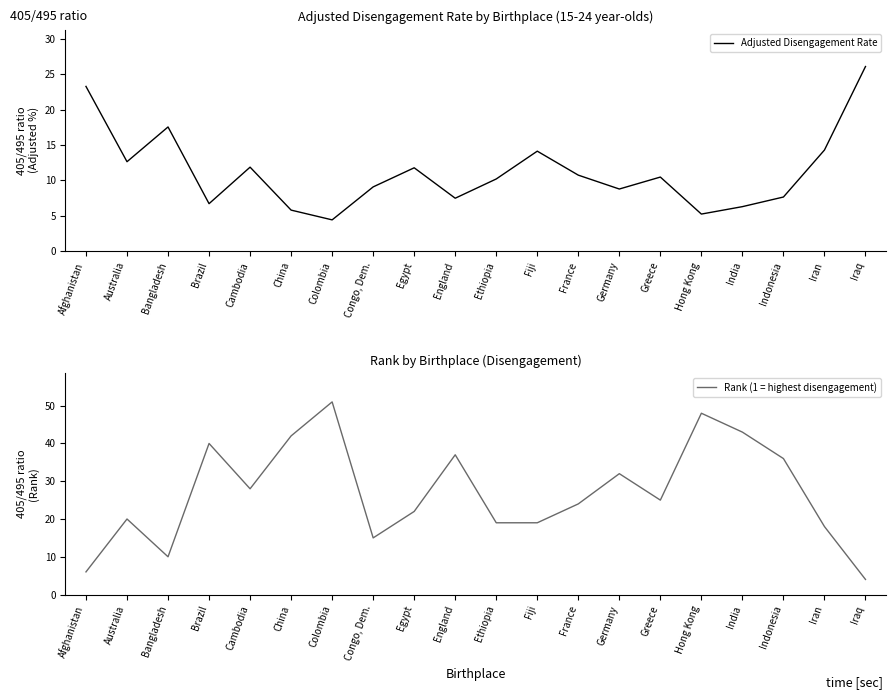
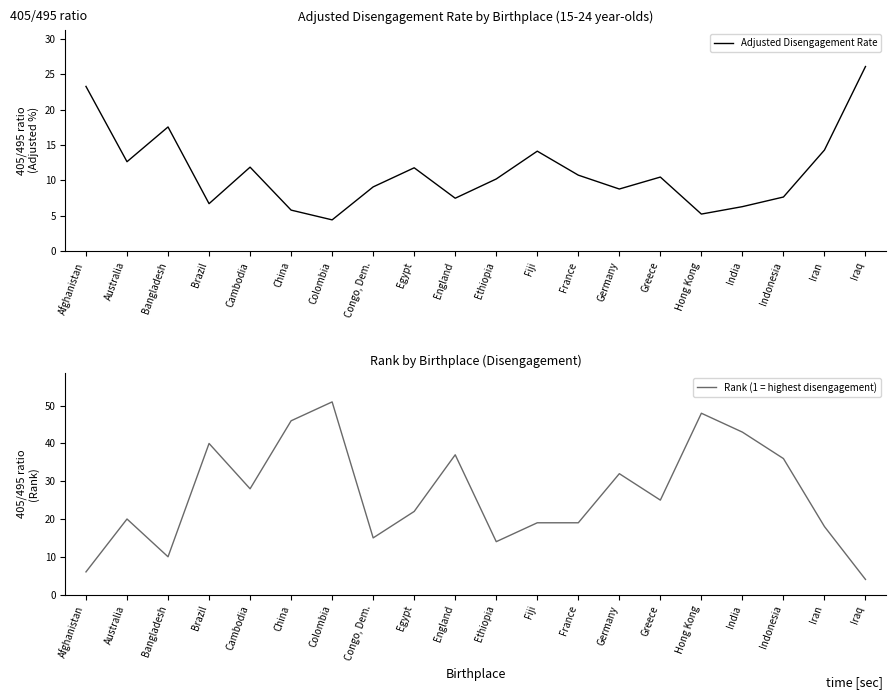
Rank by Birthplace (Disengagement), China: 42 -> 46
Rank by Birthplace (Disengagement), Ethiopia: 19 -> 14
Rank by Birthplace (Disengagement), France: 24 -> 19
